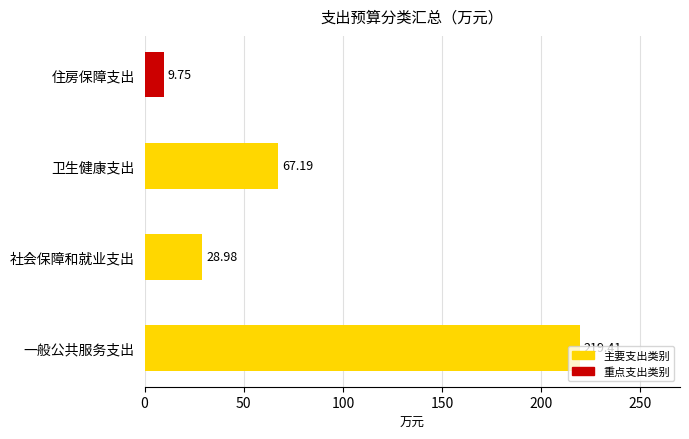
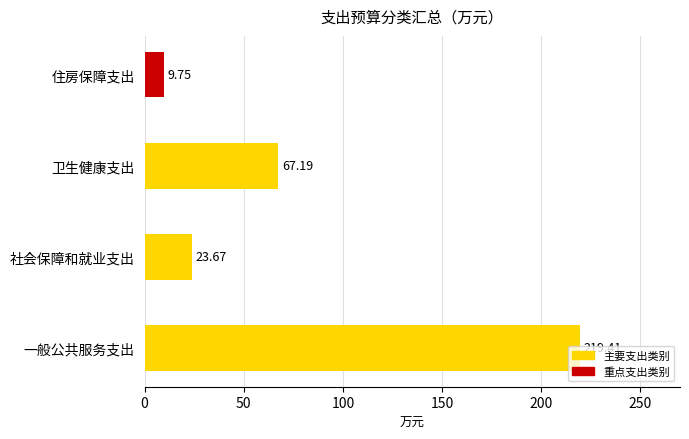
社会保障和就业支出: 28.98 -> 23.67
